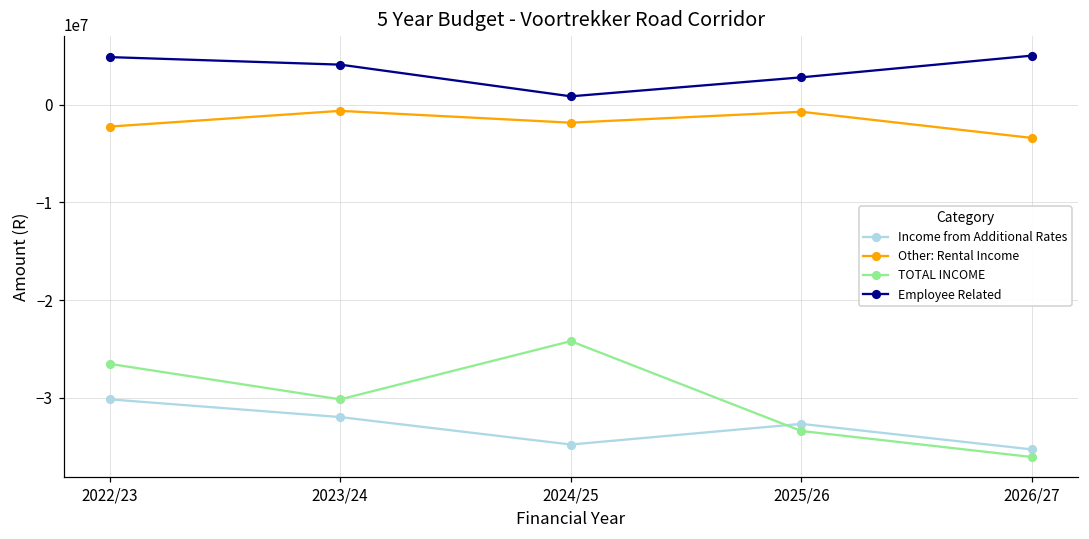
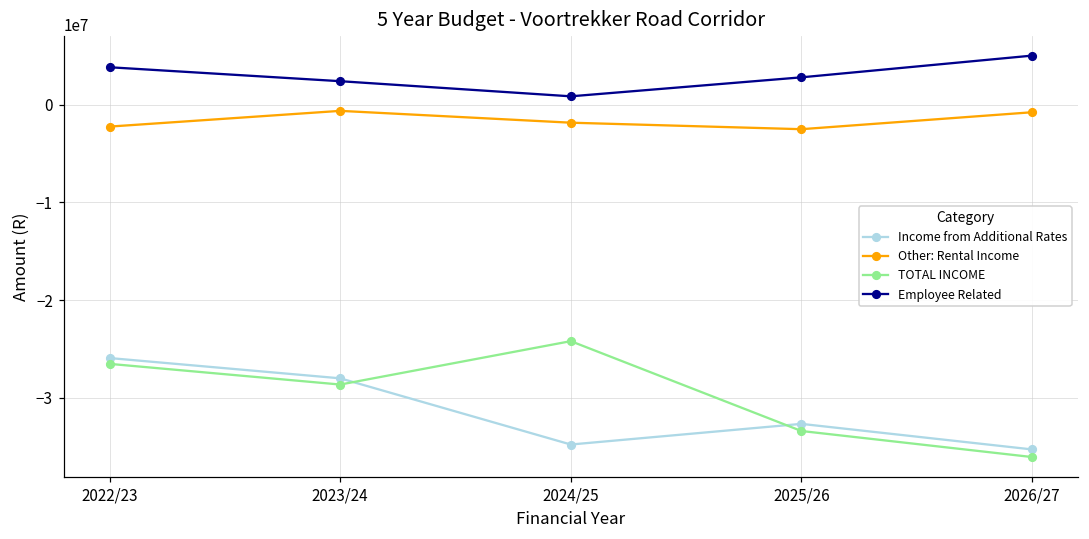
Income from Additional Rates, 2022/23: -30000000 -> -26000000
Employee Related, 2022/23: 5000000 -> 4000000
Income from Additional Rates, 2023/24: -32000000 -> -28000000
TOTAL INCOME, 2023/24: -30000000 -> -29000000
Employee Related, 2023/24: 4000000 -> 2000000
Other: Rental Income, 2025/26: -1000000 -> -3000000
Other: Rental Income, 2026/27: -3000000 -> -1000000
